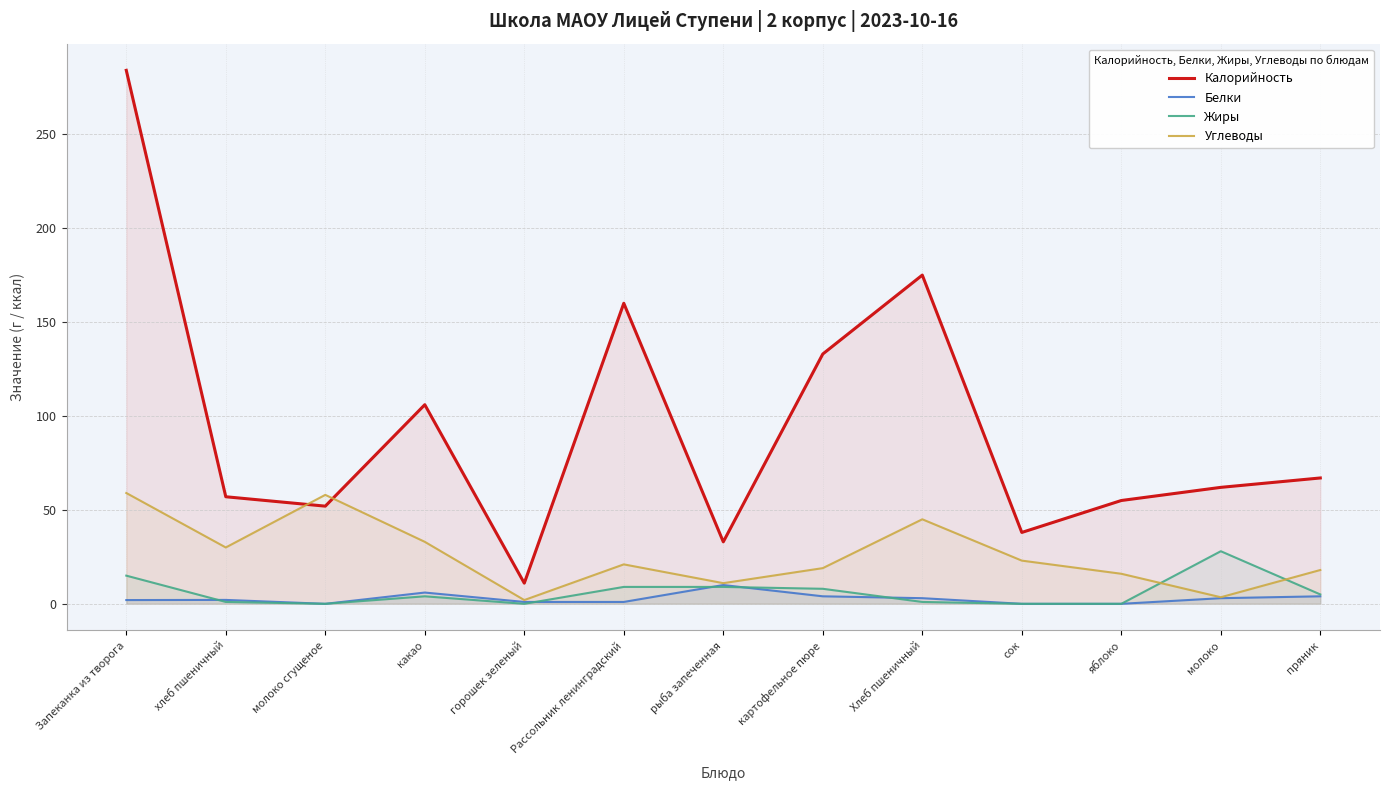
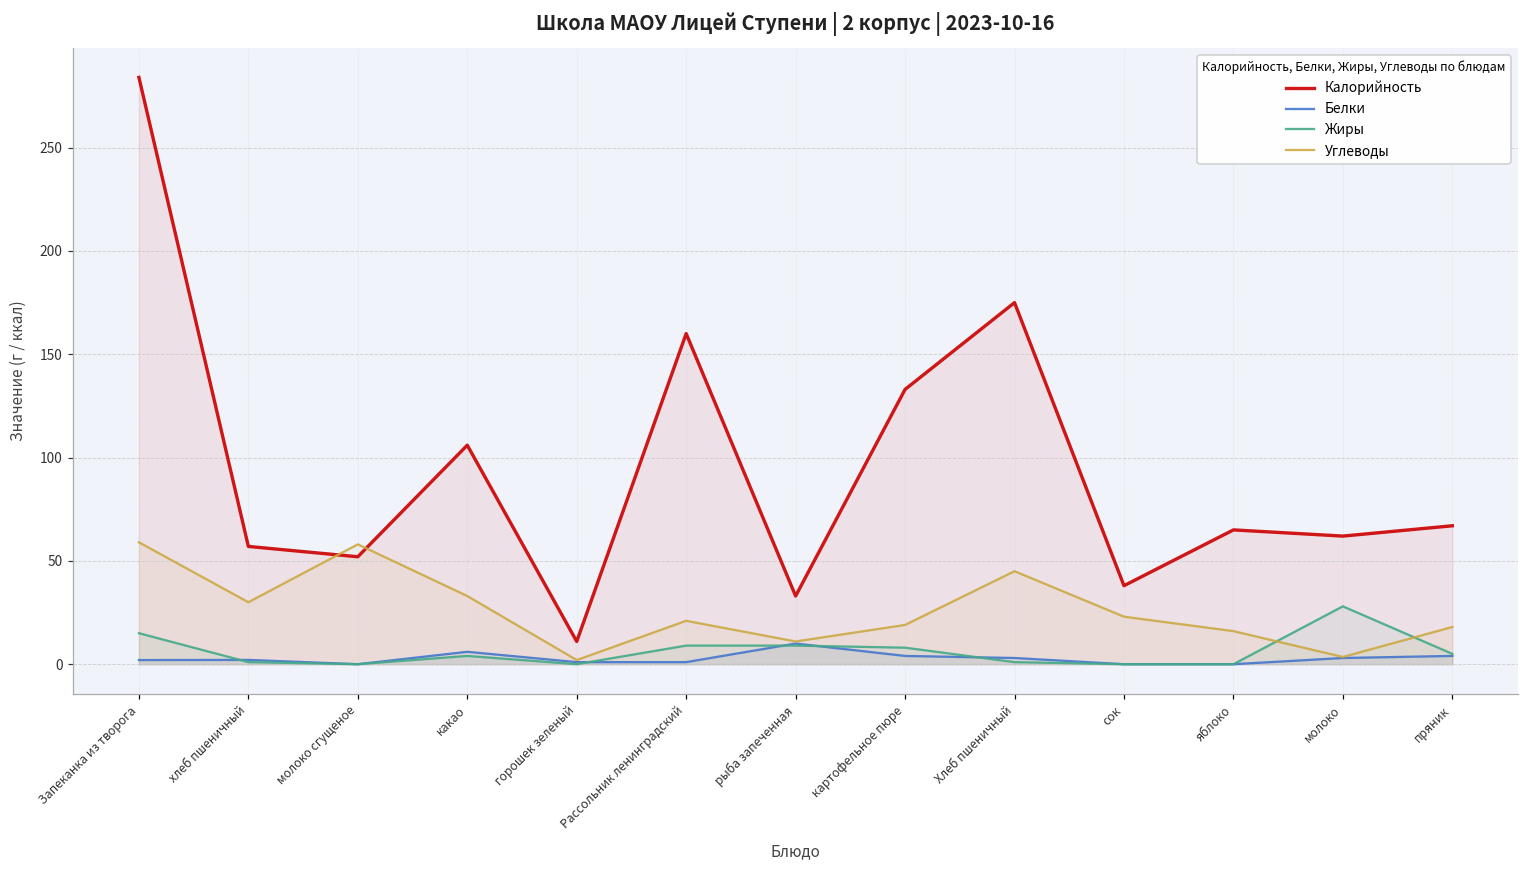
Калорийность, яблоко: 55 -> 65
